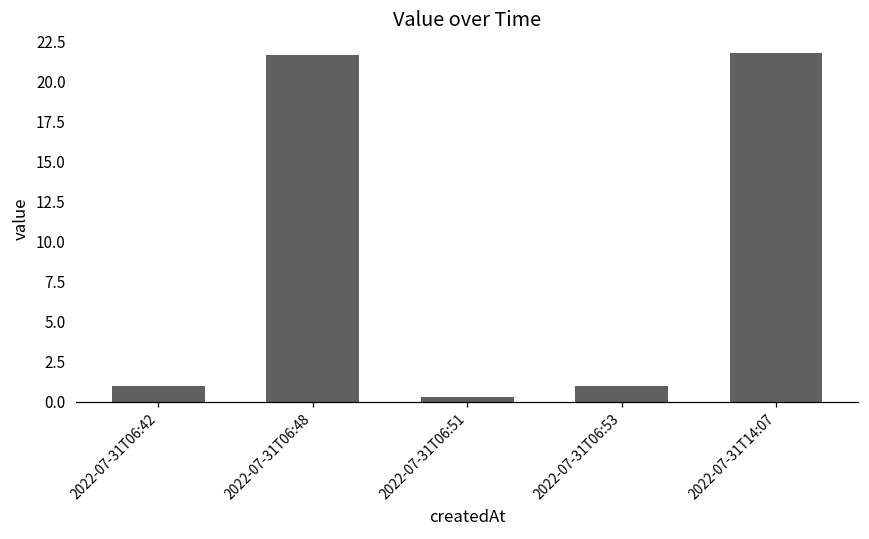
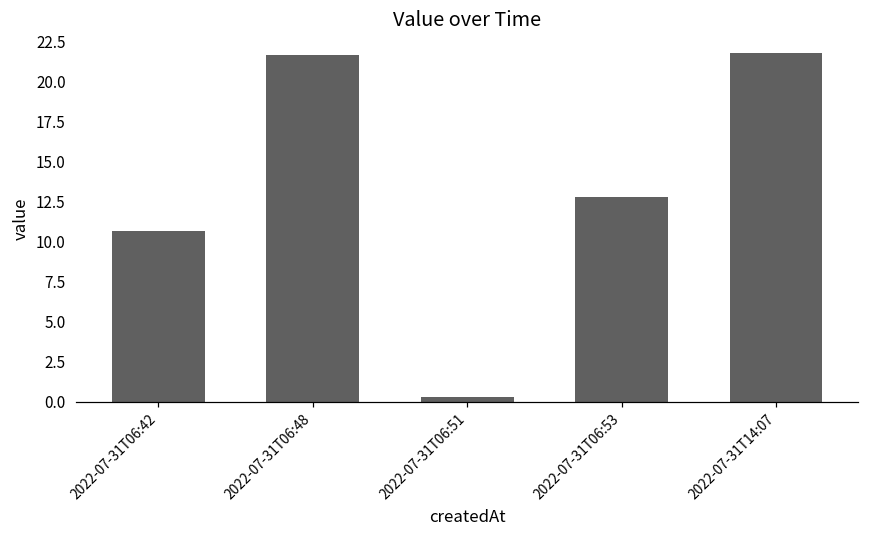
2022-07-31T06:42: 1.0 -> 10.7
2022-07-31T06:53: 1.0 -> 12.8
